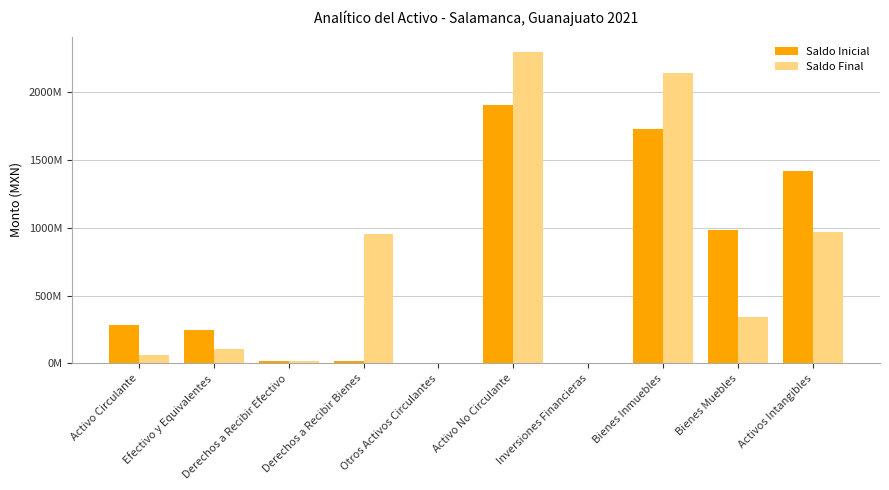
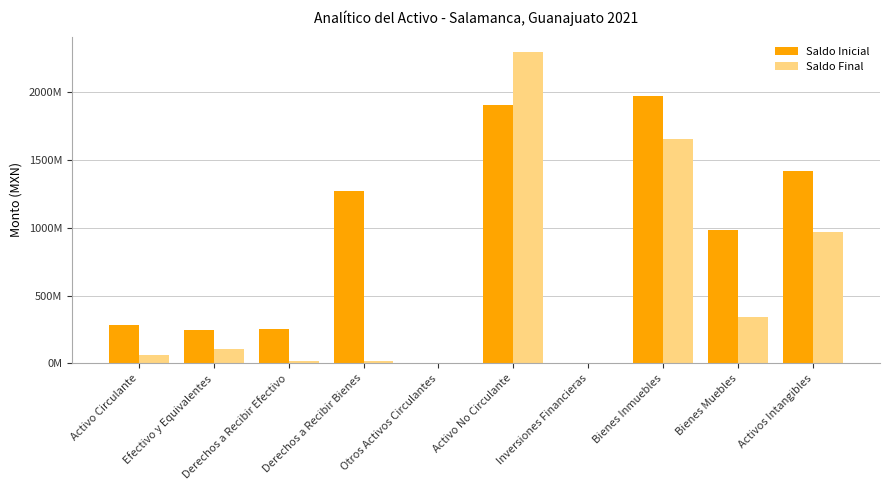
Saldo Inicial, Derechos a Recibir Efectivo: 20000000 -> 250000000
Saldo Inicial, Derechos a Recibir Bienes: 20000000 -> 1270000000
Saldo Final, Derechos a Recibir Bienes: 960000000 -> 20000000
Saldo Inicial, Bienes Inmuebles: 1730000000 -> 1970000000
Saldo Final, Bienes Inmuebles: 2140000000 -> 1650000000
